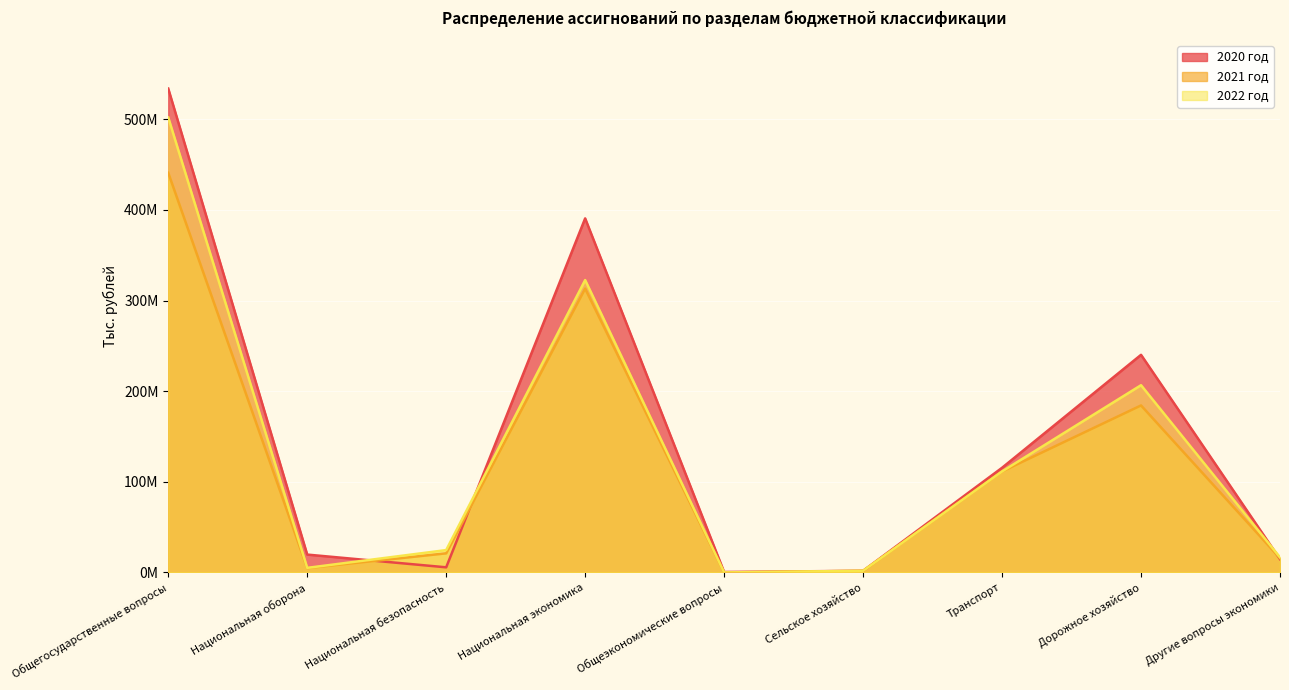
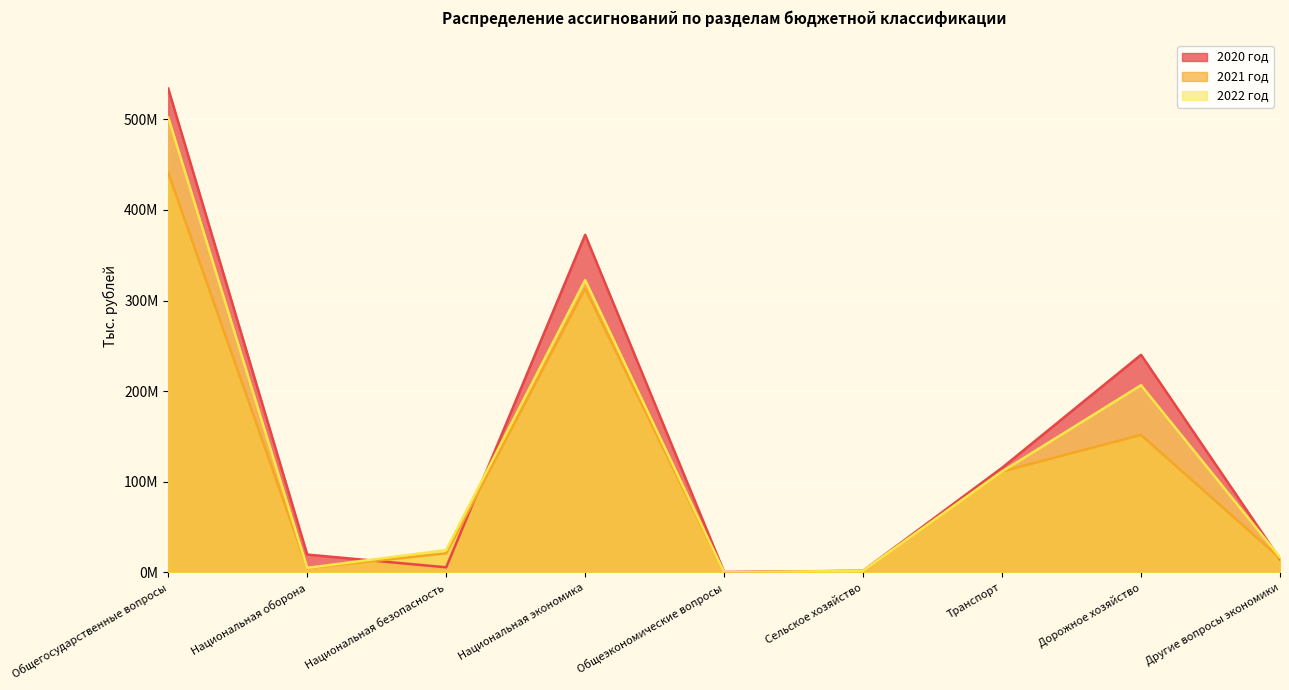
2020 год, Национальная экономика: 390000000 -> 370000000
2021 год, Дорожное хозяйство: 180000000 -> 150000000
